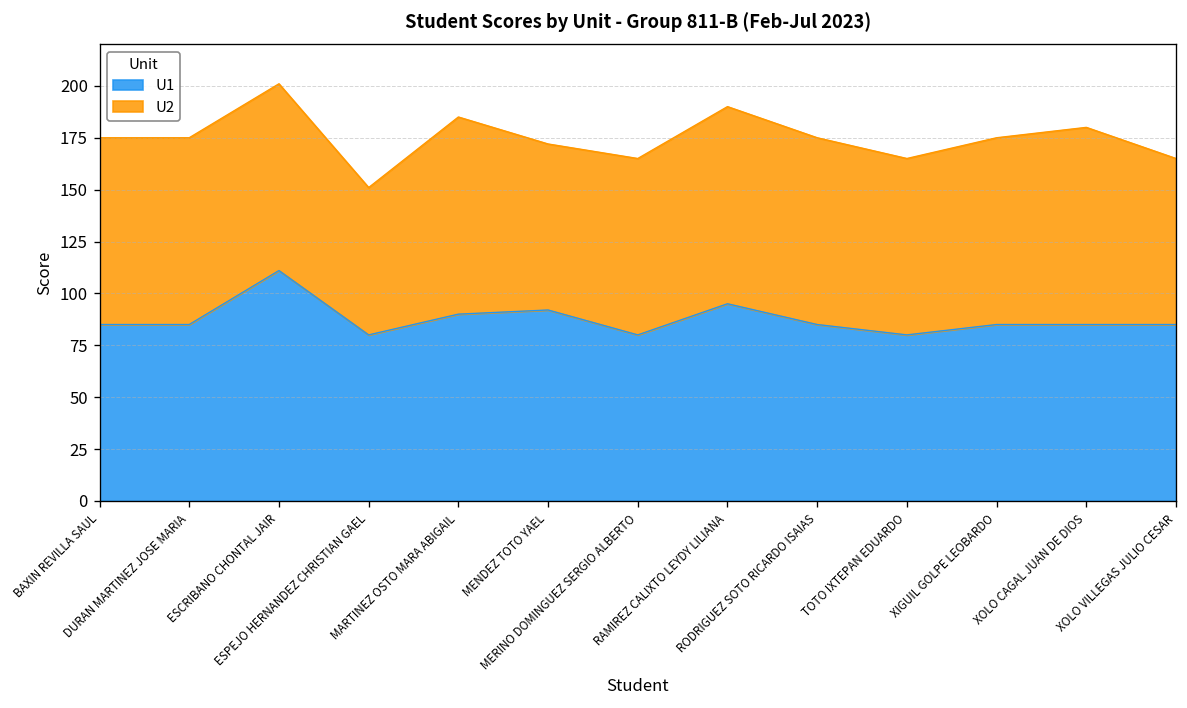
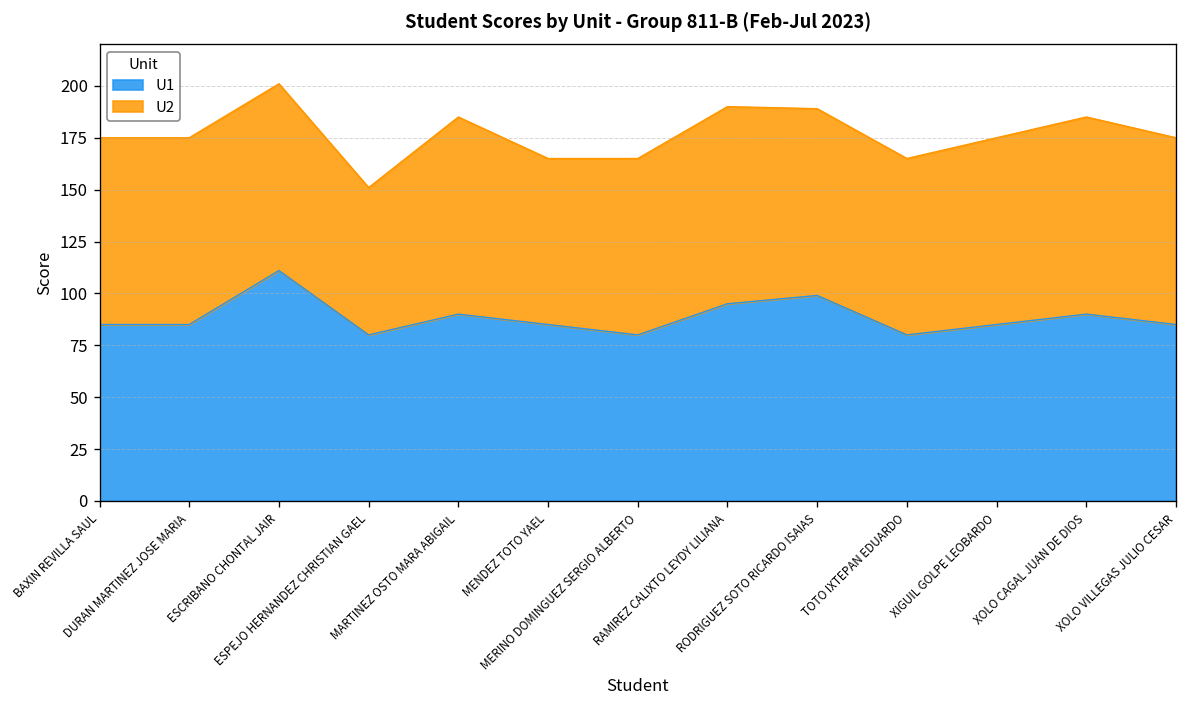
U1, MENDEZ TOTO YAEL: 92 -> 85
U1, RODRIGUEZ SOTO RICARDO ISAIAS: 85 -> 99
U1, XOLO CAGAL JUAN DE DIOS: 85 -> 90
U2, XOLO VILLEGAS JULIO CESAR: 80 -> 90
